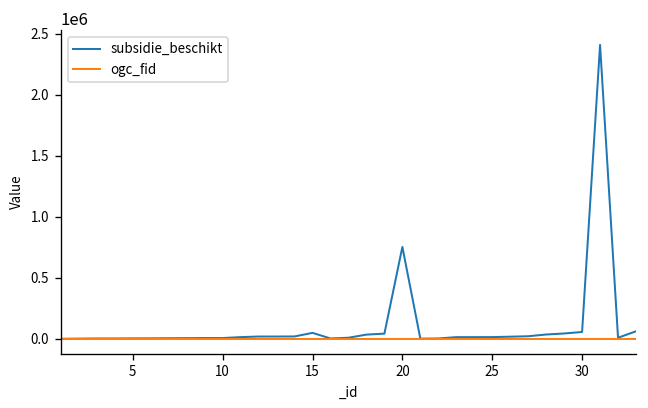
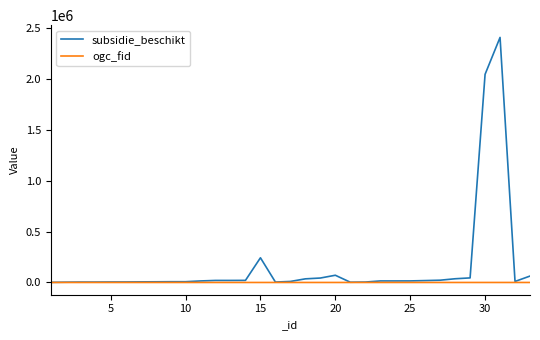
subsidie_beschikt, 15: 50000 -> 240000
subsidie_beschikt, 20: 750000 -> 70000
subsidie_beschikt, 30: 60000 -> 2050000
